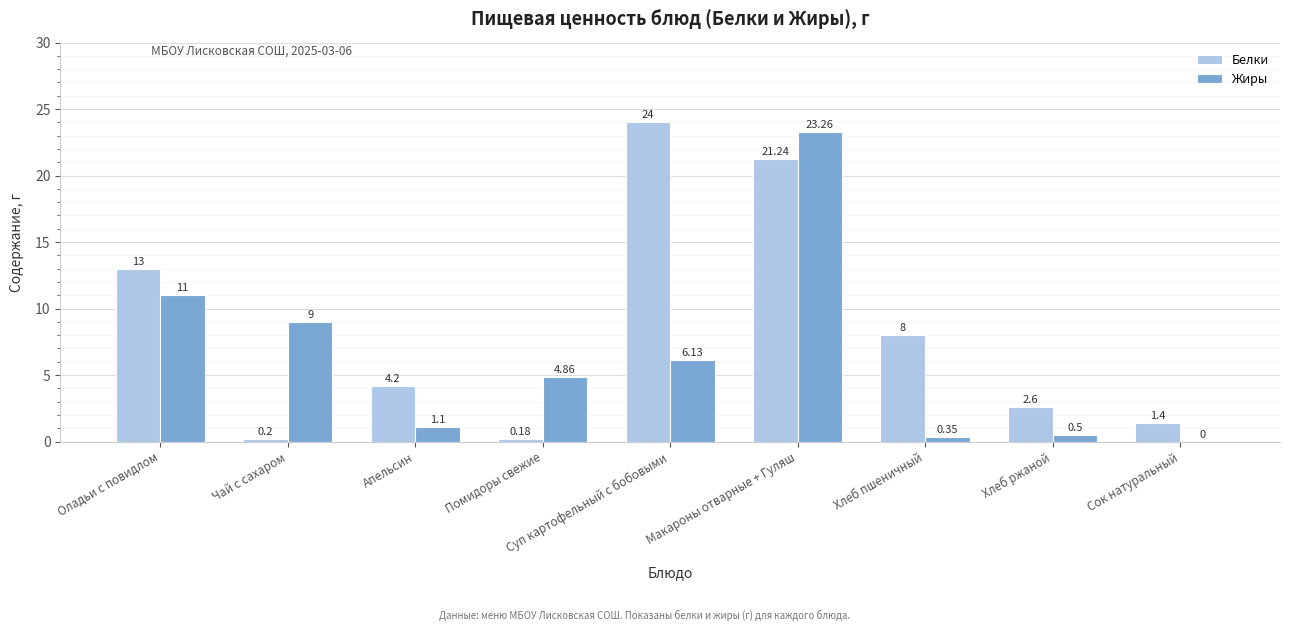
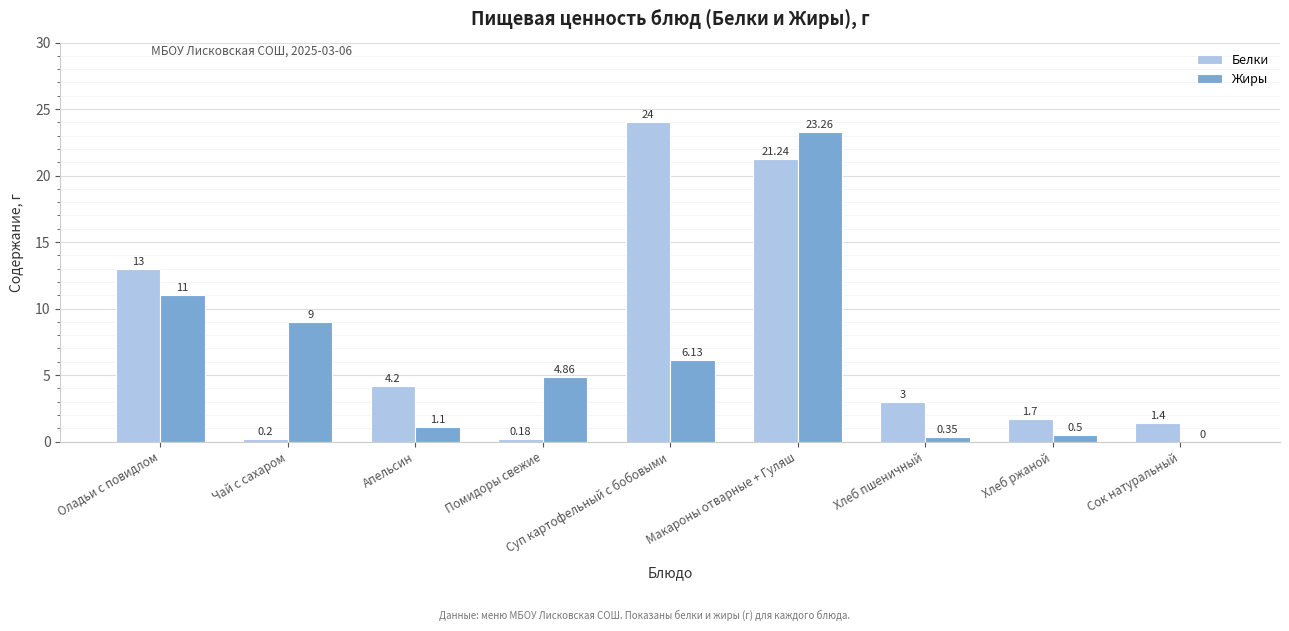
Белки, Хлеб пшеничный: 8 -> 3
Белки, Хлеб ржаной: 2.6 -> 1.7
